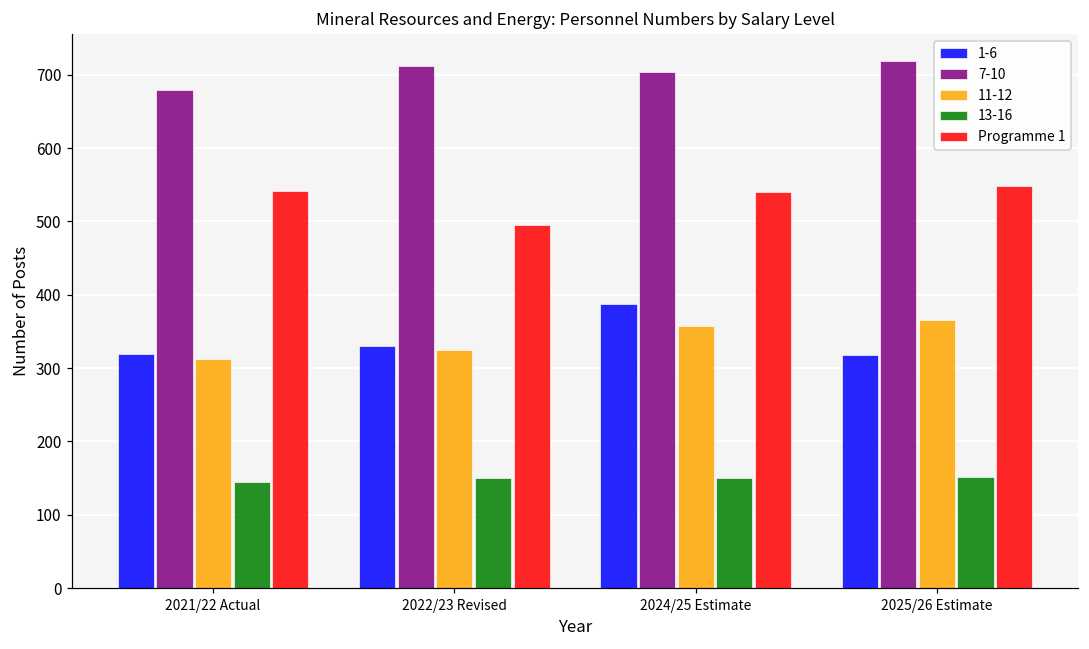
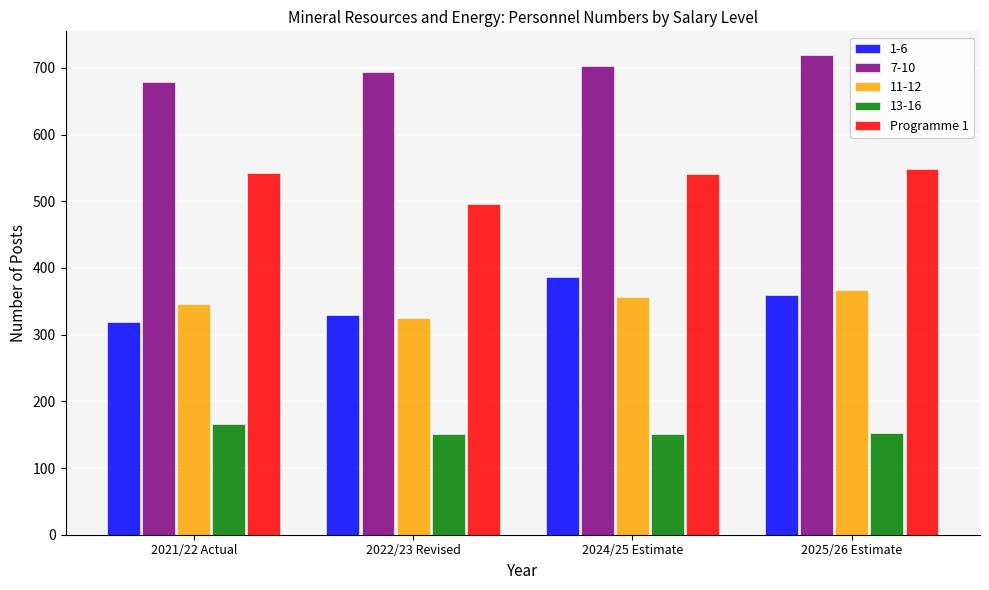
11-12, 2021/22 Actual: 310 -> 350
13-16, 2021/22 Actual: 150 -> 170
7-10, 2022/23 Revised: 710 -> 690
1-6, 2025/26 Estimate: 320 -> 360
